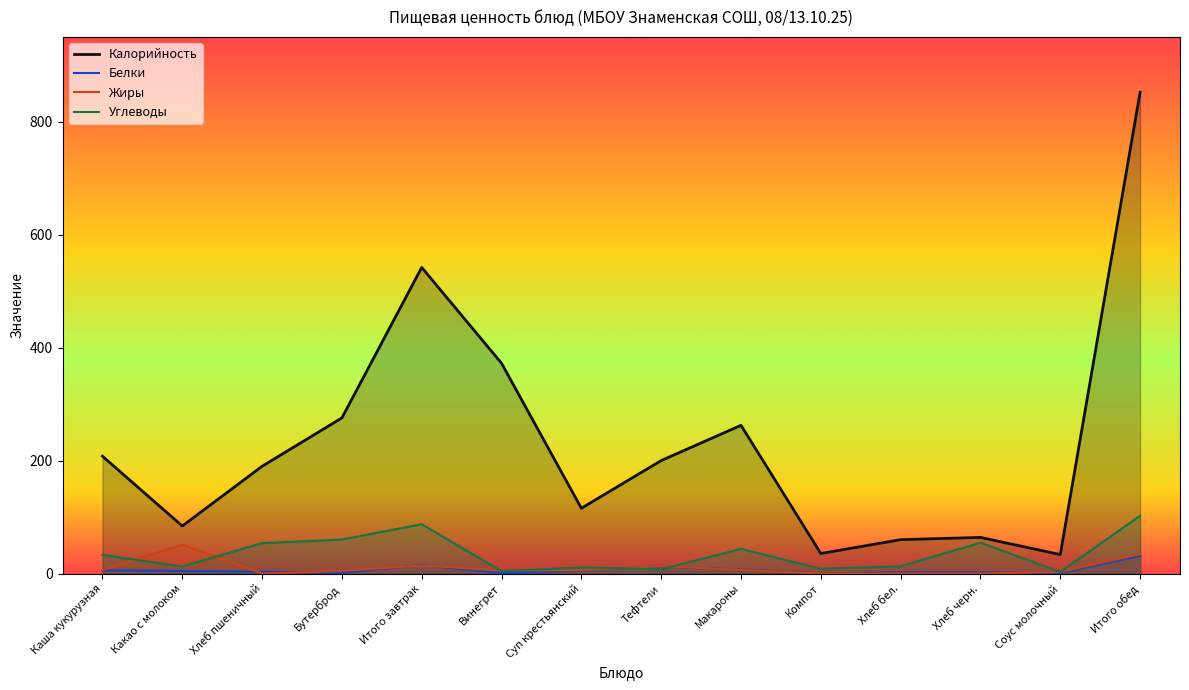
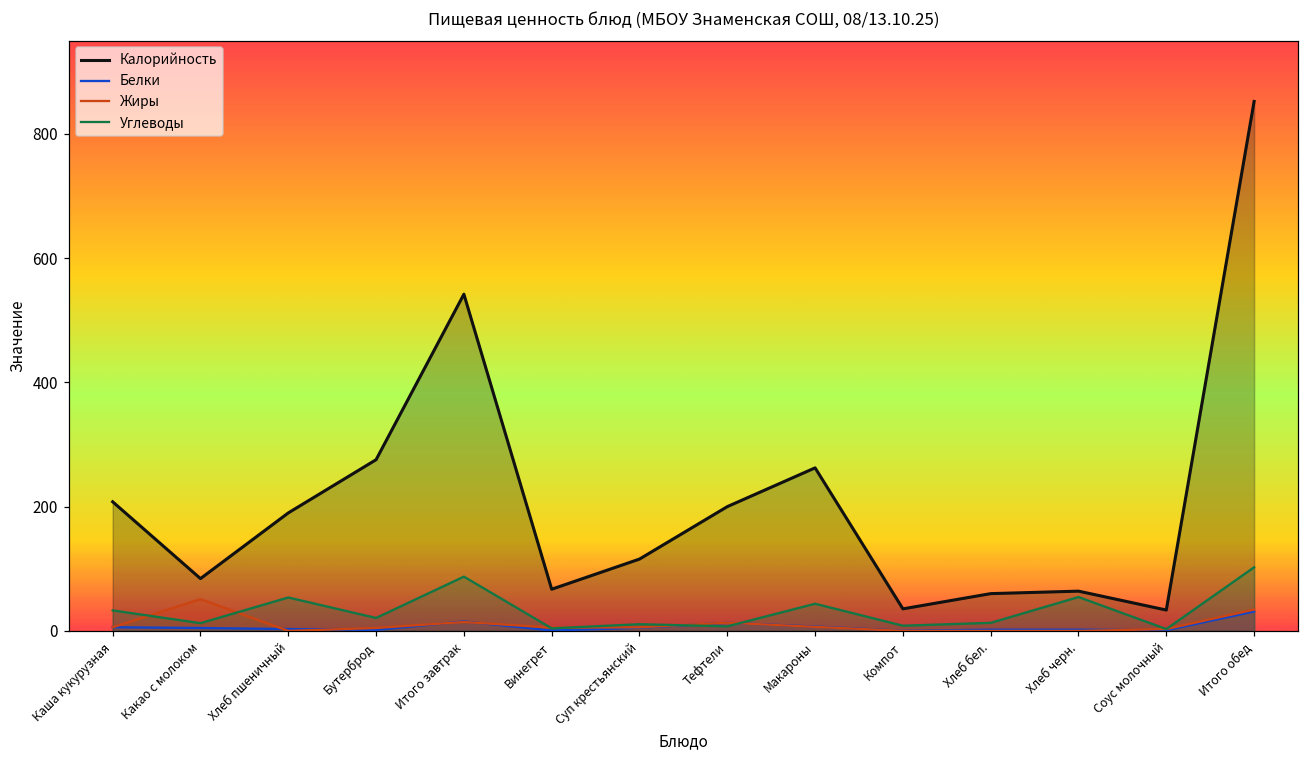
Углеводы, Бутерброд: 60 -> 20
Калорийность, Винегрет: 370 -> 70
